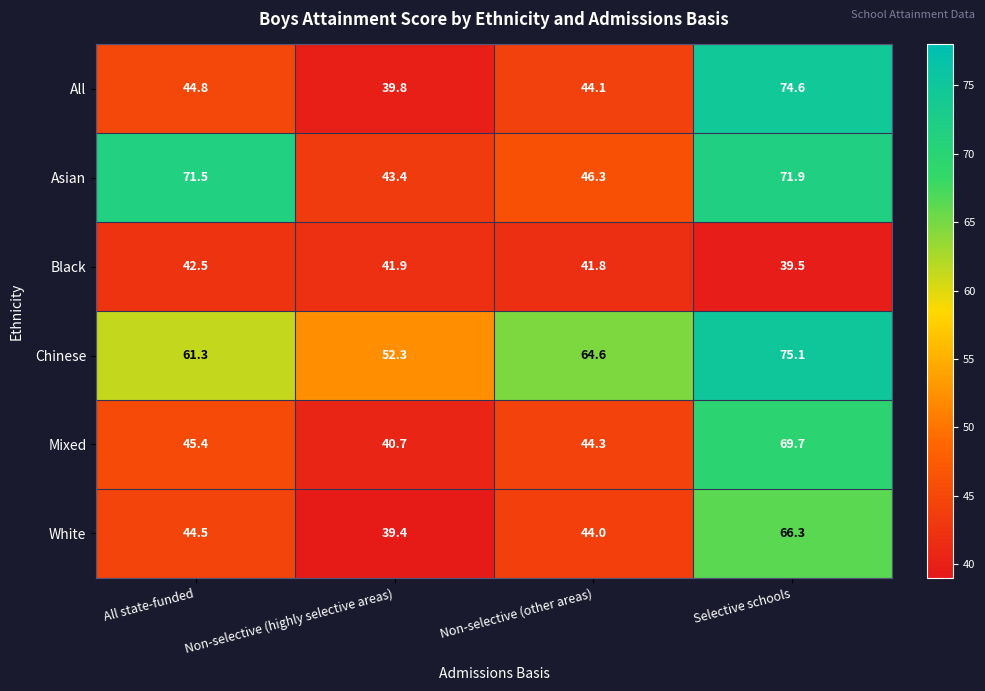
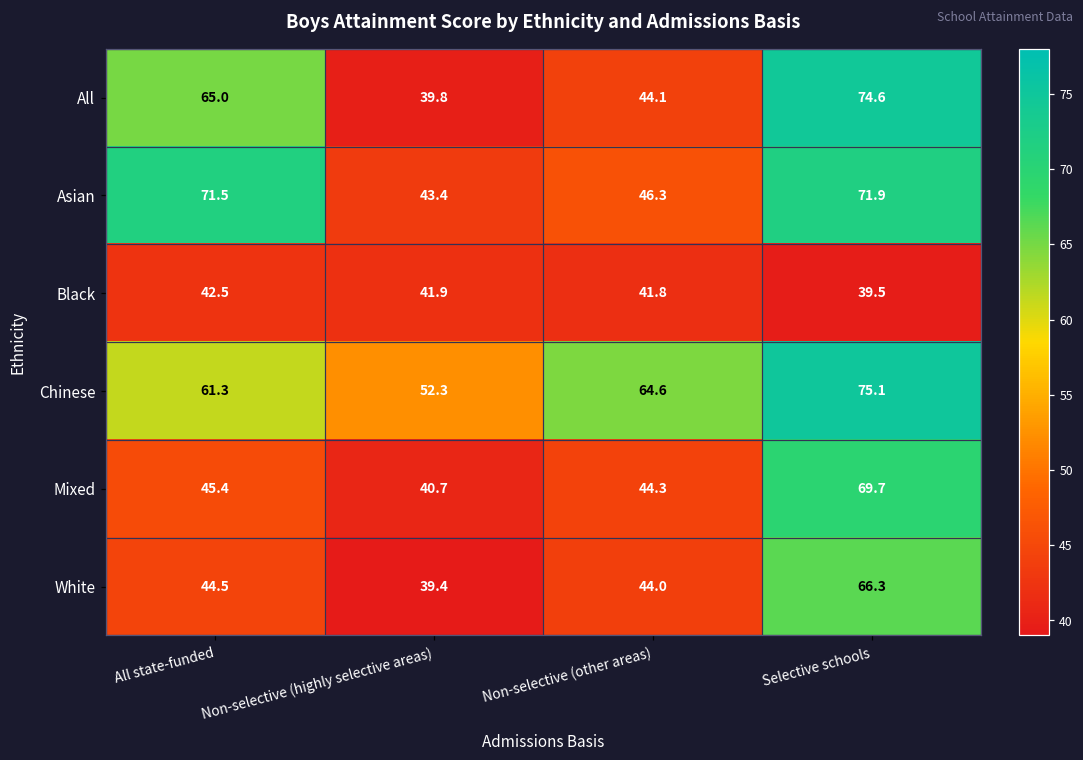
All, All state-funded: 44.8 -> 65.0
